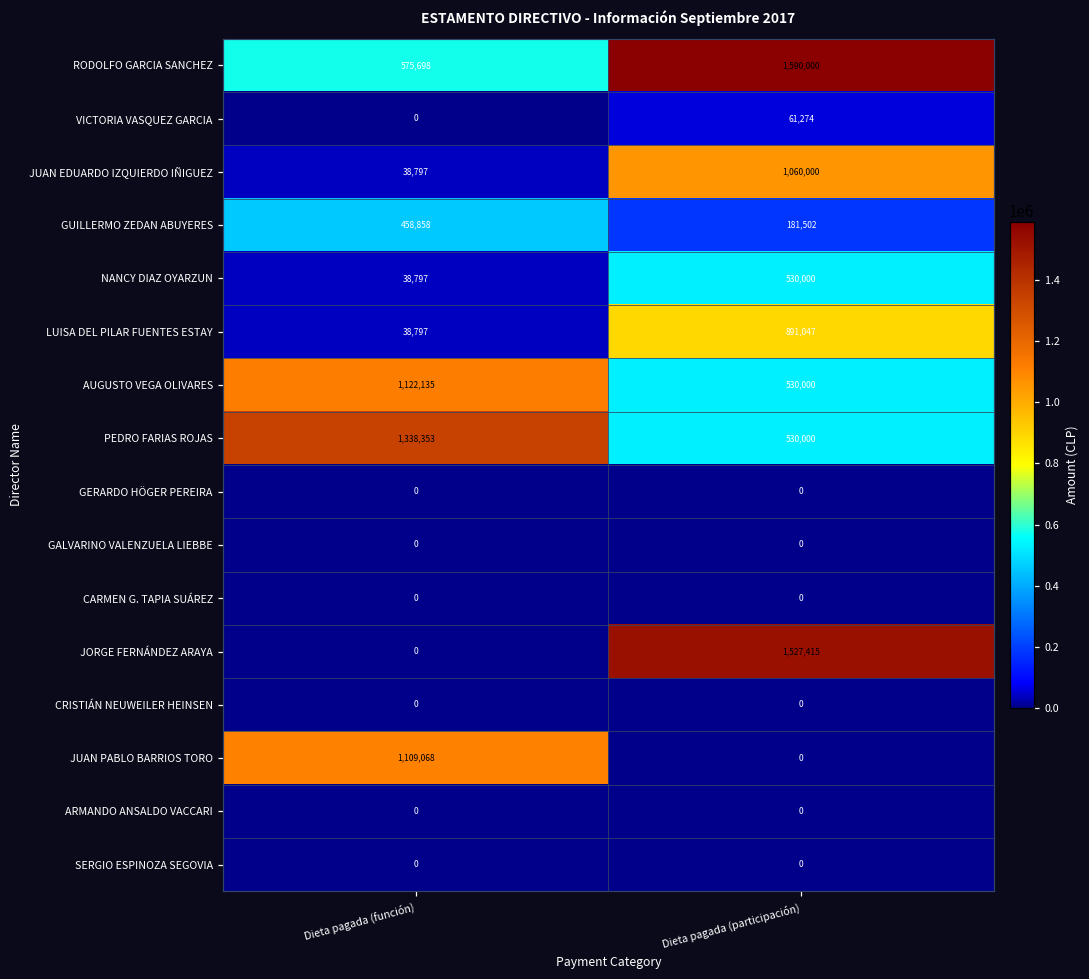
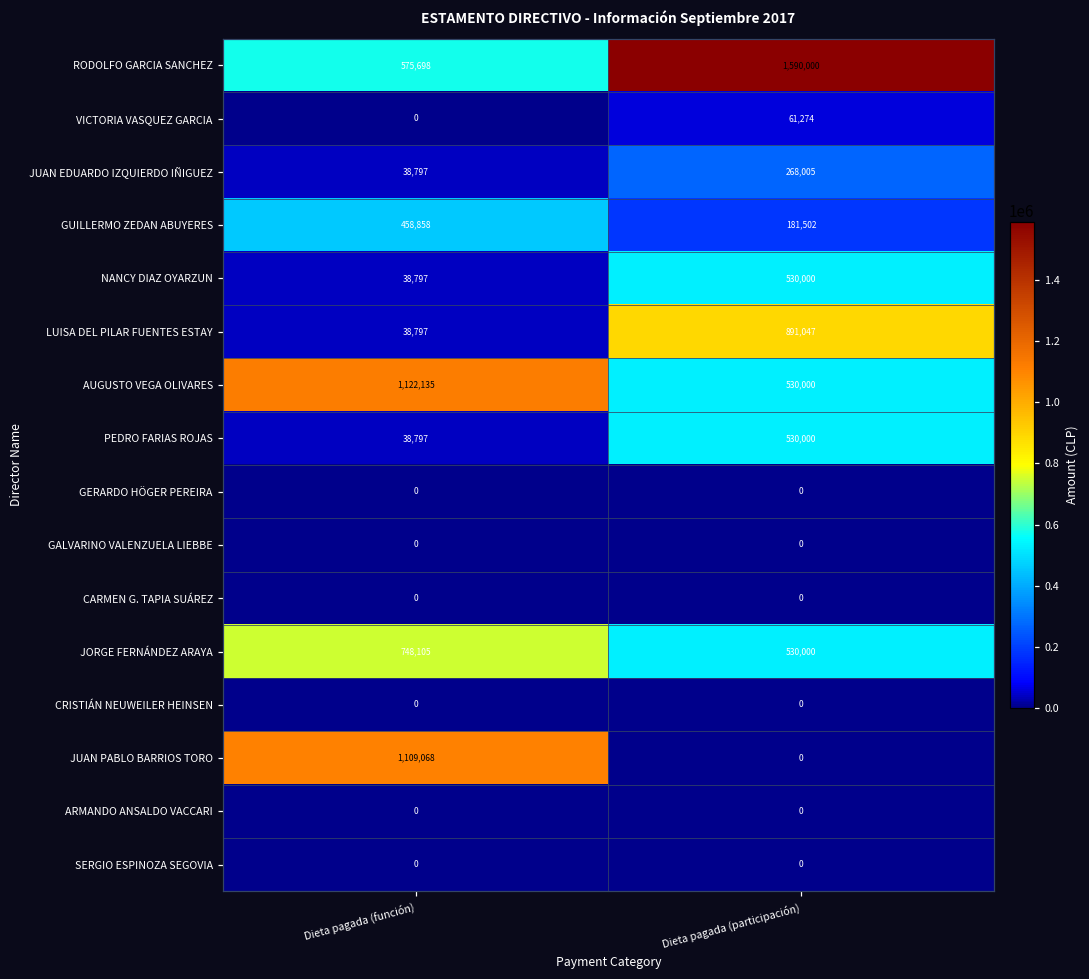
JUAN EDUARDO IZQUIERDO IÑIGUEZ, Dieta pagada (participación): 1,060,000 -> 268,005
PEDRO FARIAS ROJAS, Dieta pagada (función): 1,338,353 -> 38,797
JORGE FERNÁNDEZ ARAYA, Dieta pagada (función): 0 -> 748,105
JORGE FERNÁNDEZ ARAYA, Dieta pagada (participación): 1,527,415 -> 530,000
